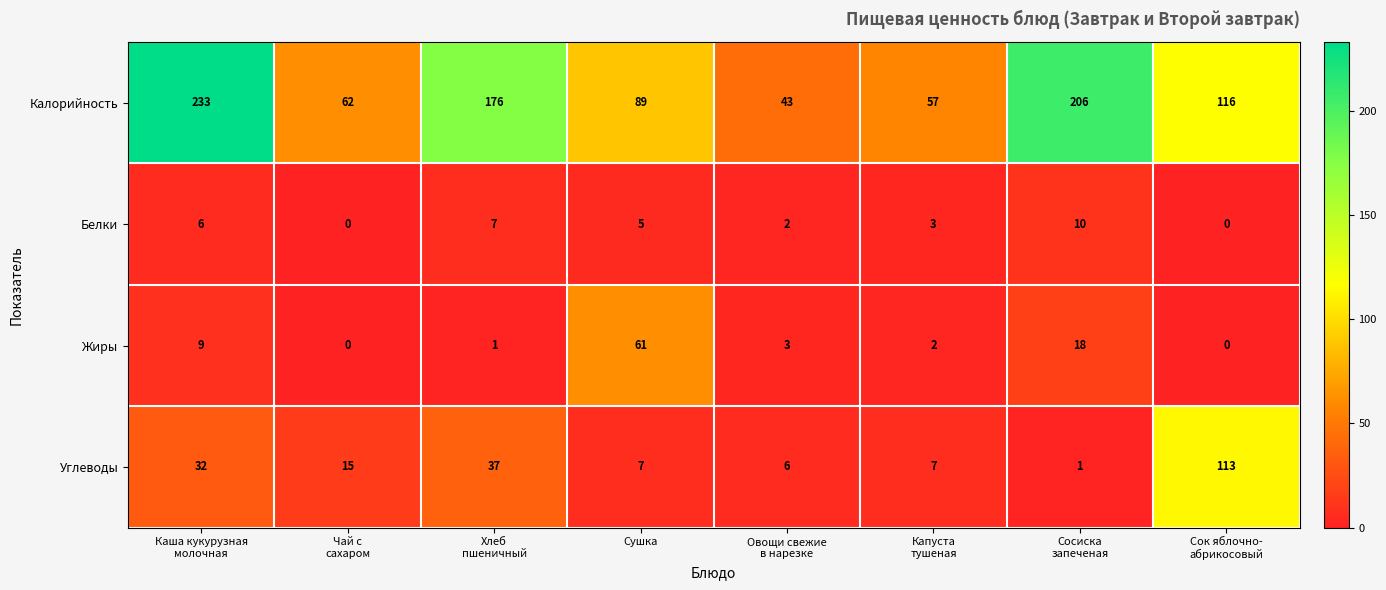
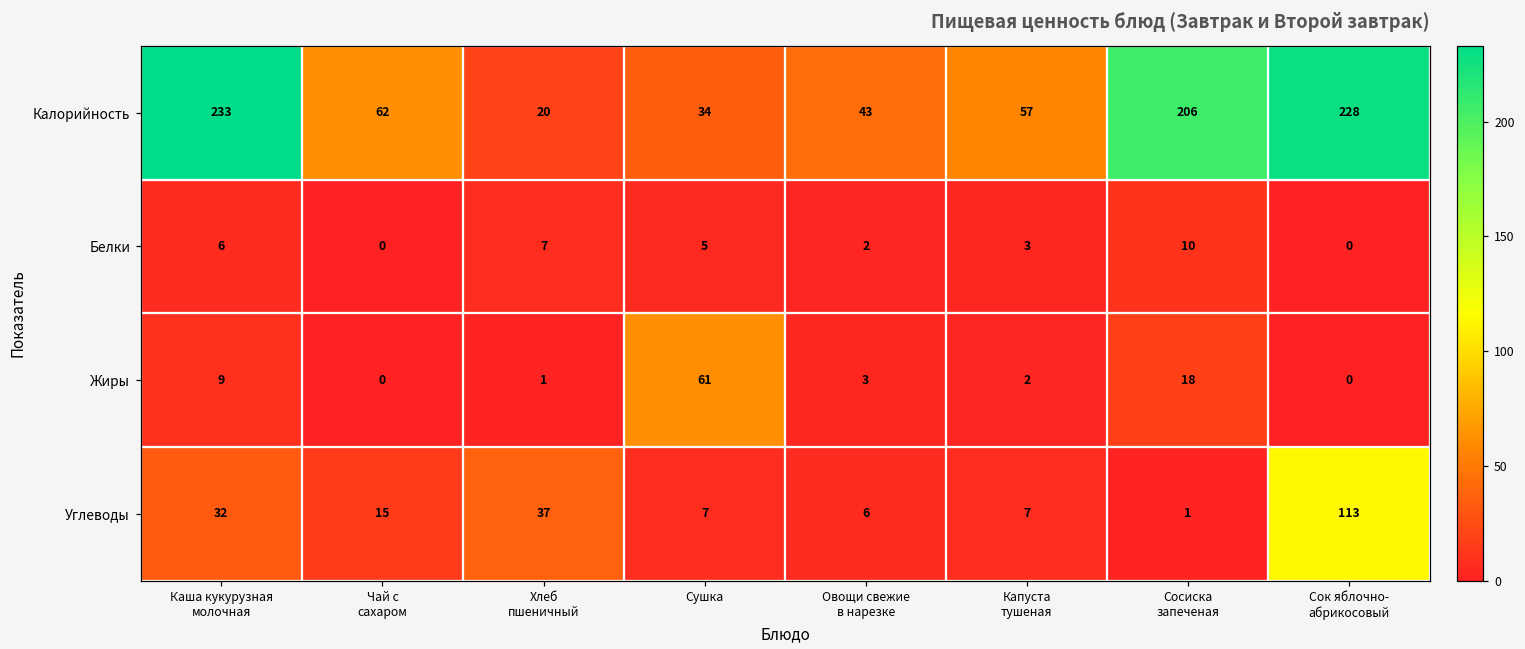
Калорийность, Хлеб пшеничный: 176 -> 20
Калорийность, Сушка: 89 -> 34
Калорийность, Сок яблочно- абрикосовый: 116 -> 228
